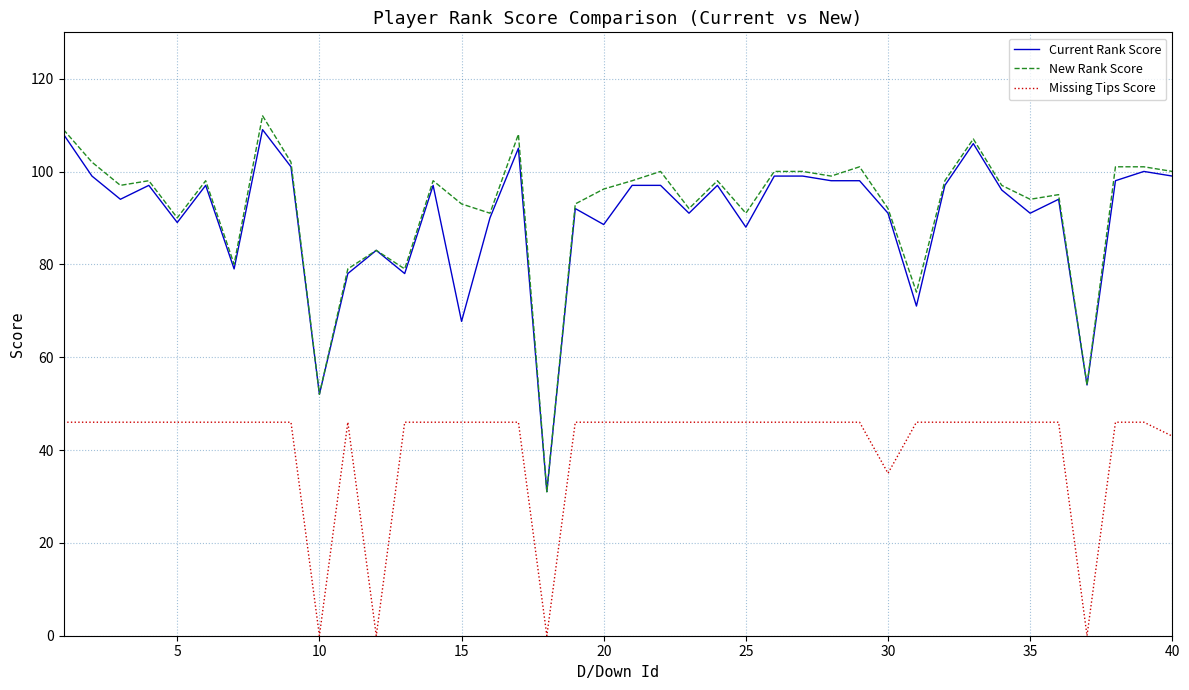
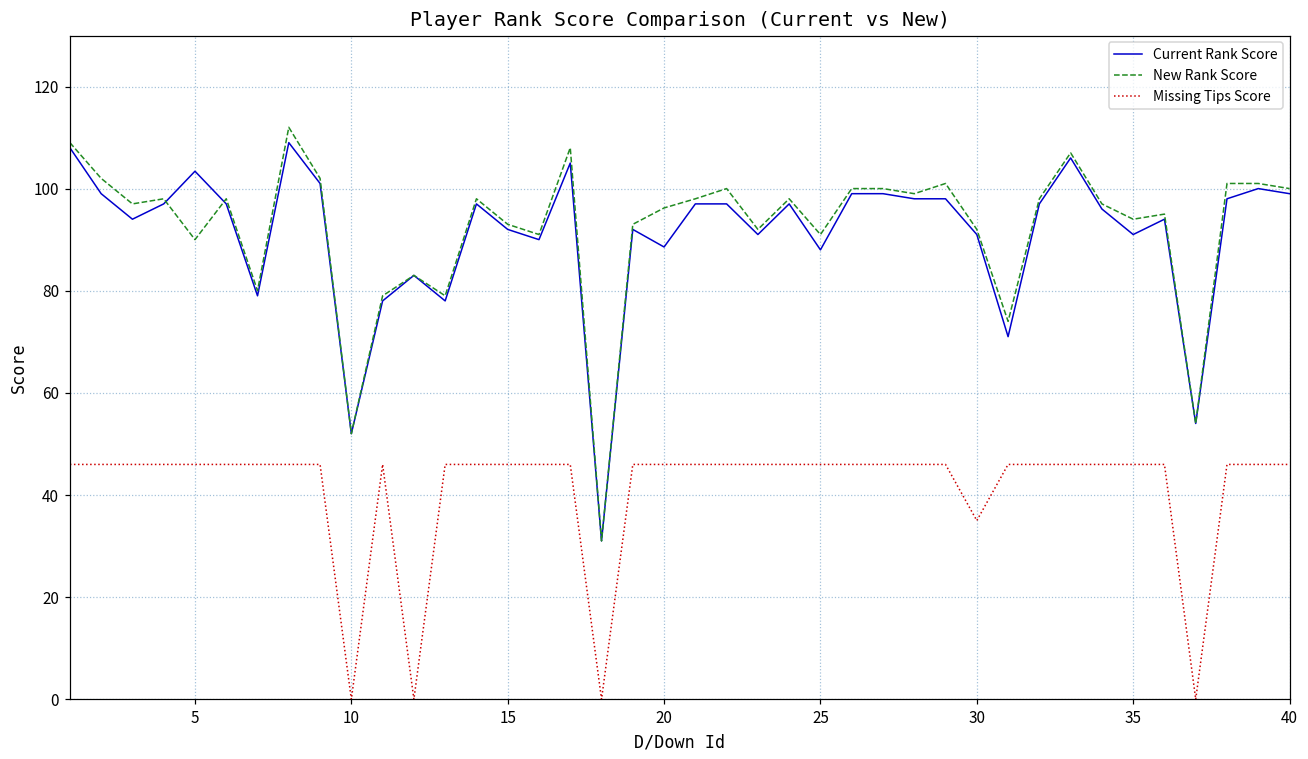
Current Rank Score, 5: 89 -> 103
Current Rank Score, 15: 68 -> 92
Missing Tips Score, 40: 43 -> 46
